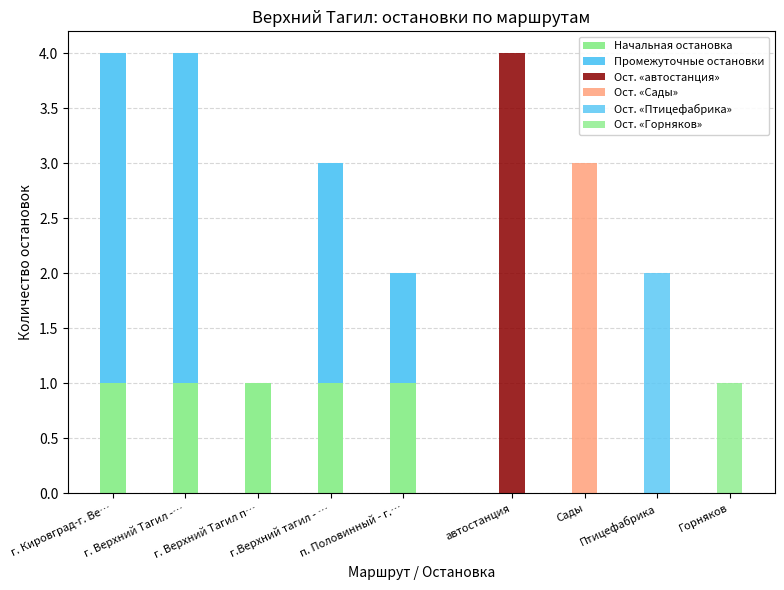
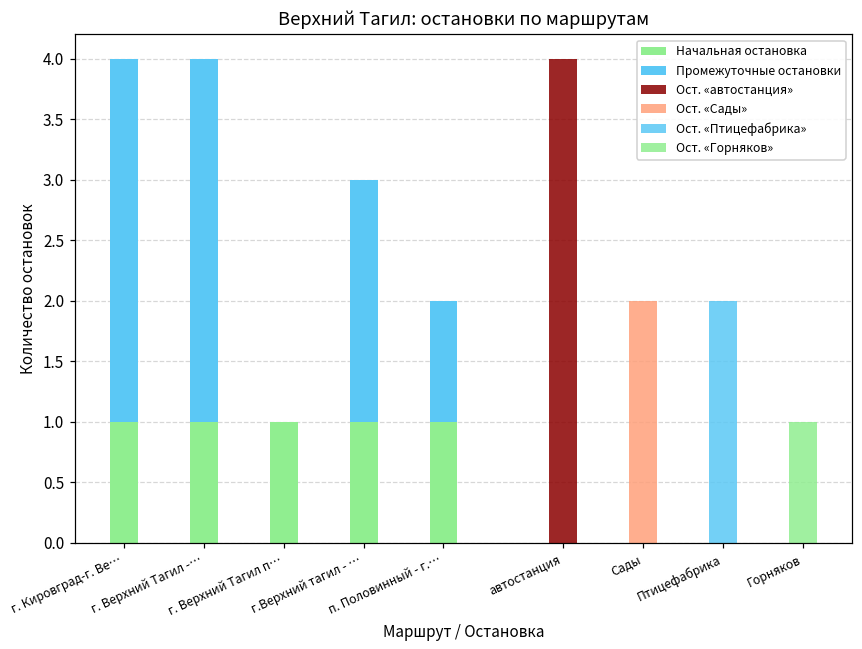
Ост. «Сады», Сады: 3 -> 2
